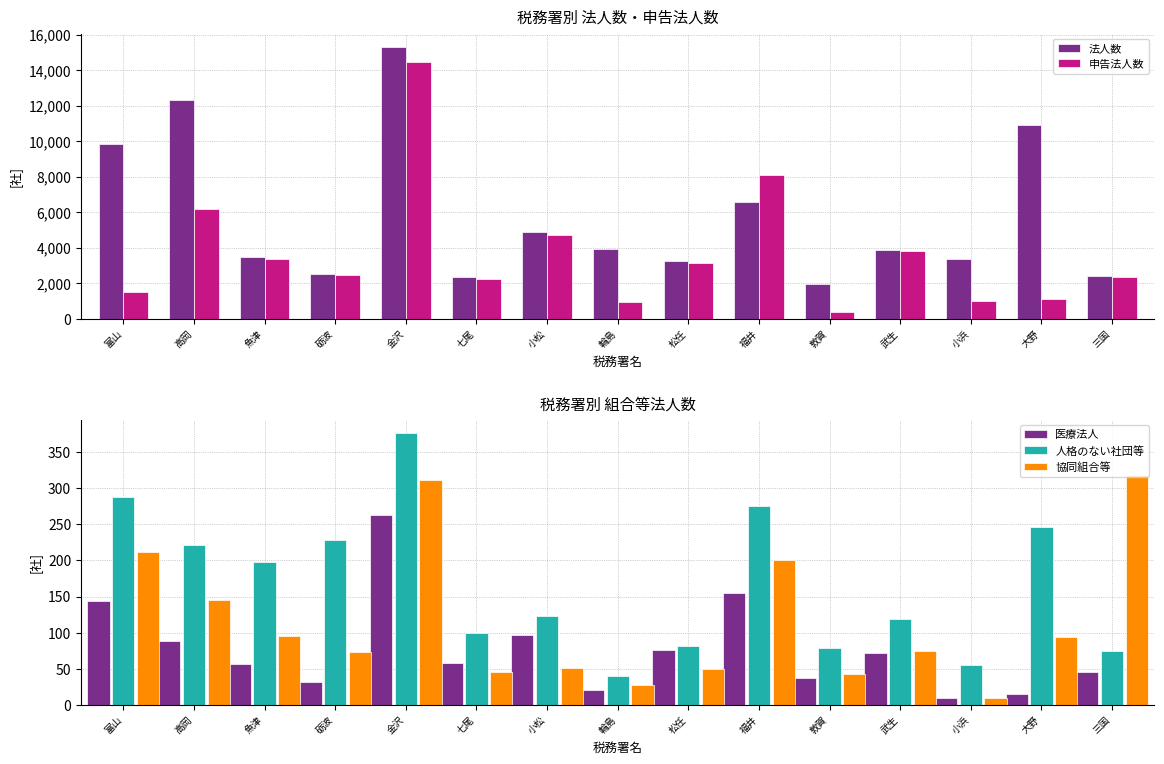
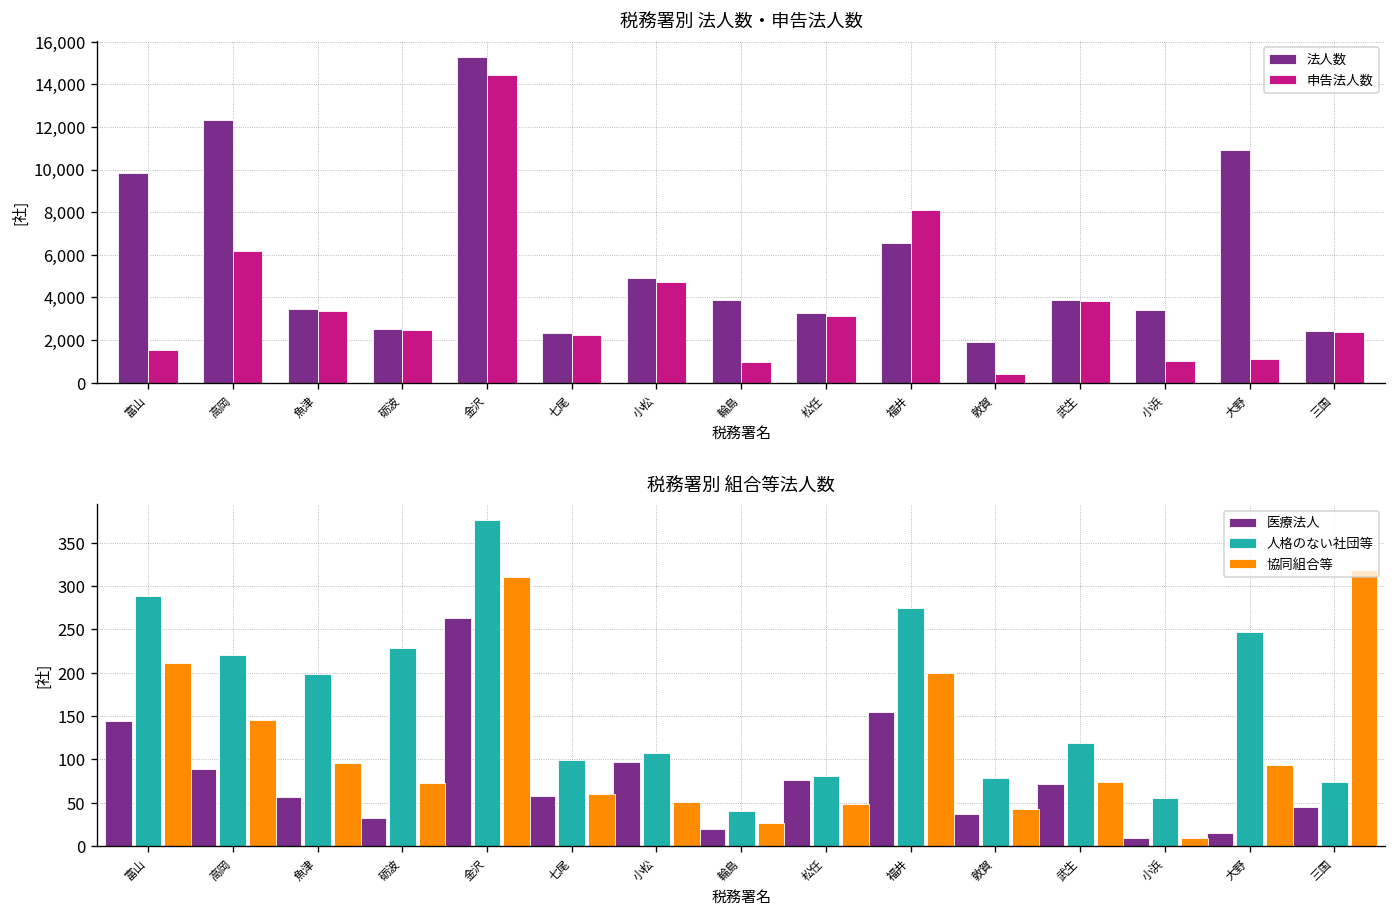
税務署別 組合等法人数, 協同組合等, 七尾: 50 -> 60
税務署別 組合等法人数, 人格のない社団等, 小松: 120 -> 110
